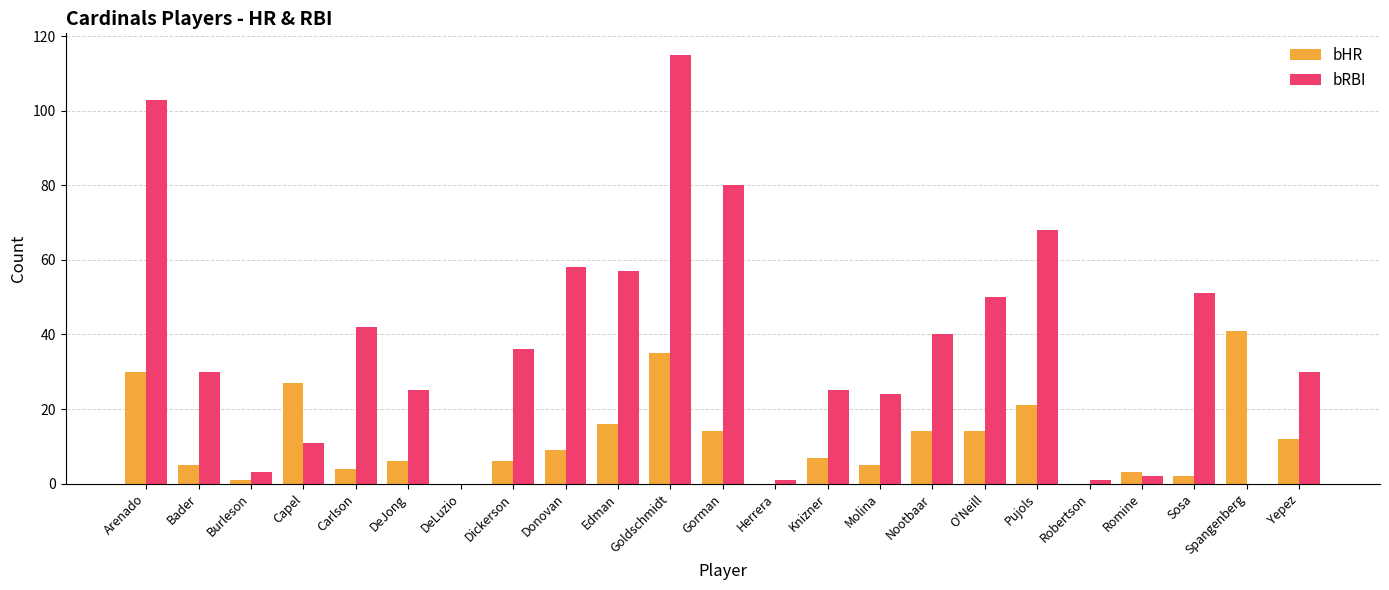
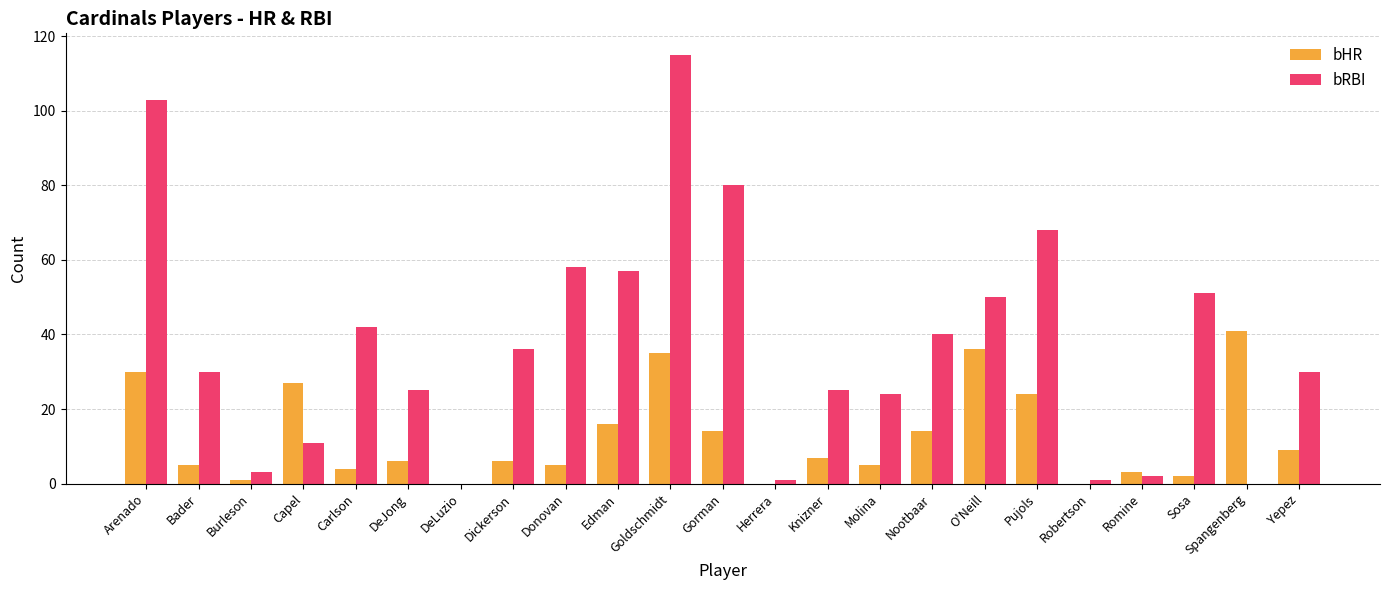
bHR, Donovan: 9 -> 5
bHR, O'Neill: 14 -> 36
bHR, Pujols: 21 -> 24
bHR, Yepez: 12 -> 9
